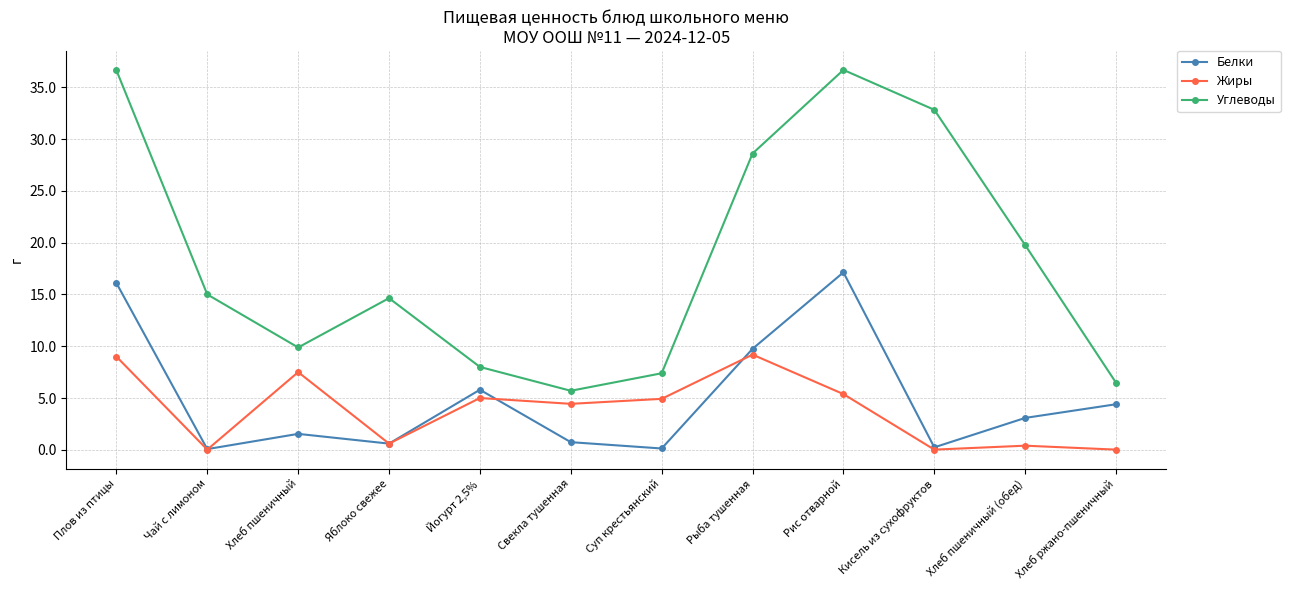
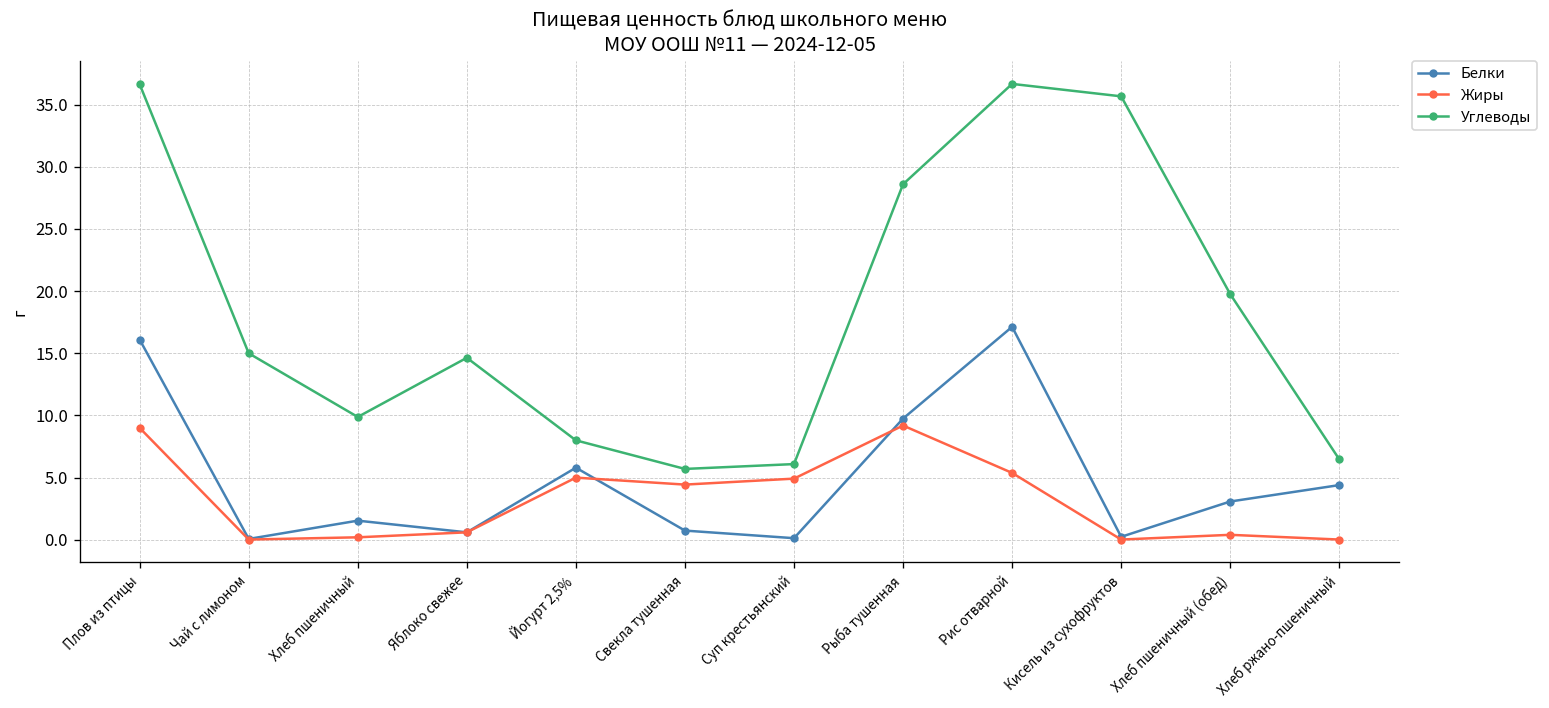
Жиры, Хлеб пшеничный: 7.5 -> 0.2
Углеводы, Суп крестьянский: 7.4 -> 6.1
Углеводы, Кисель из сухофруктов: 32.8 -> 35.7
